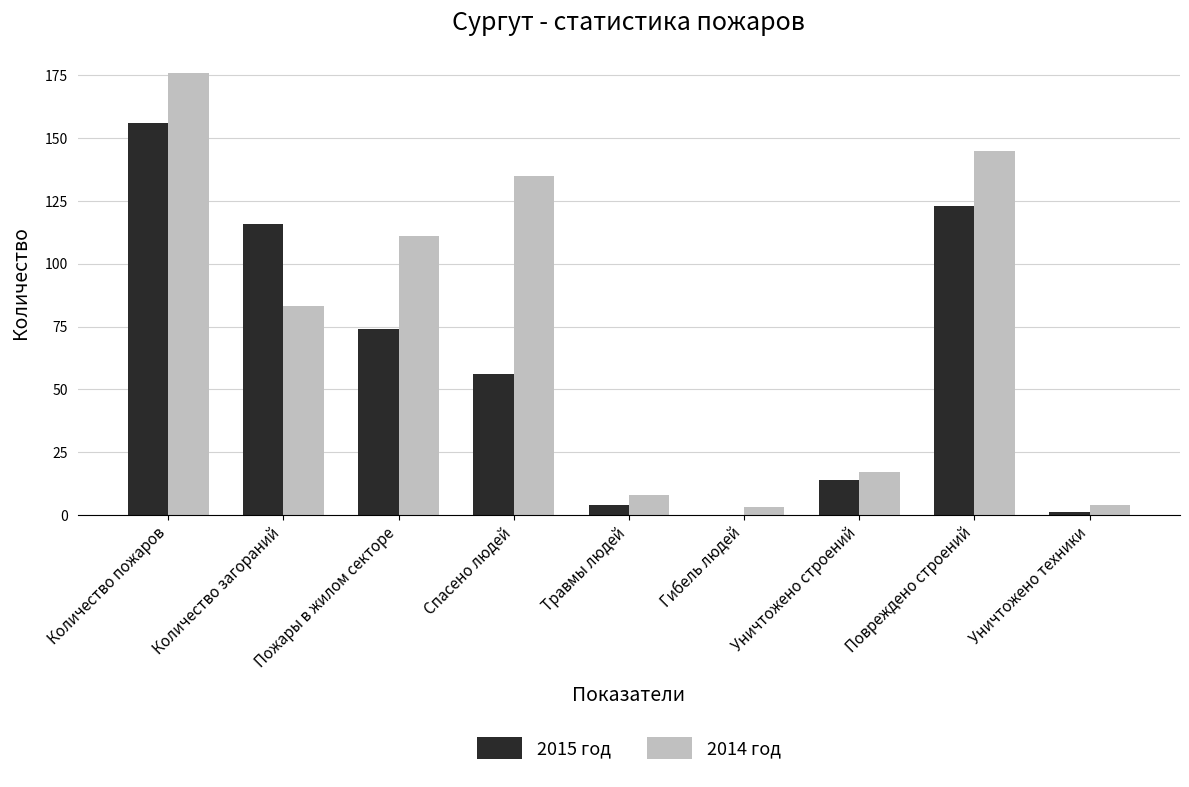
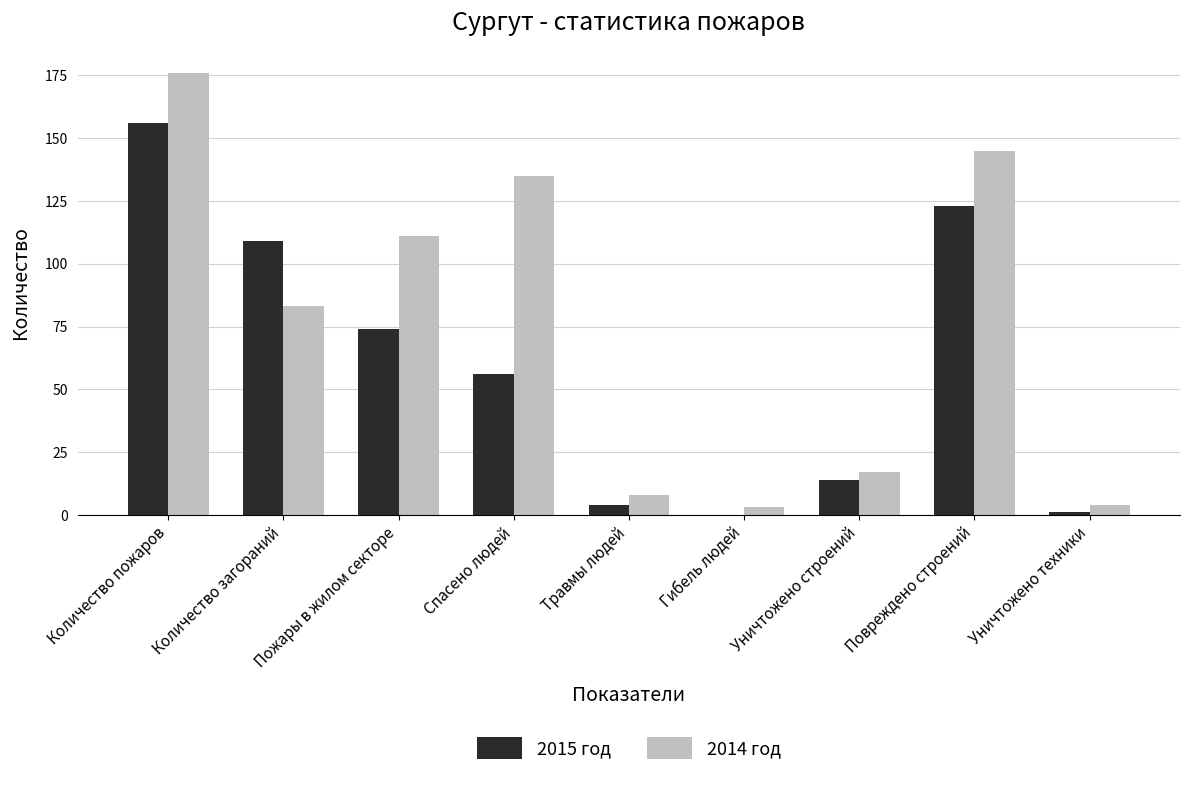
2015 год, Количество загораний: 116 -> 109
